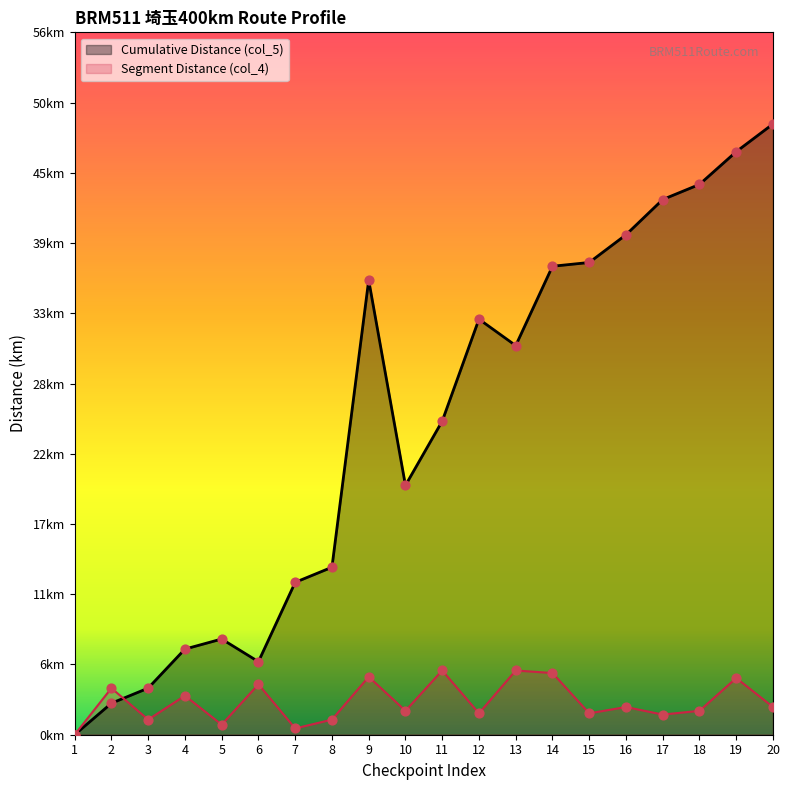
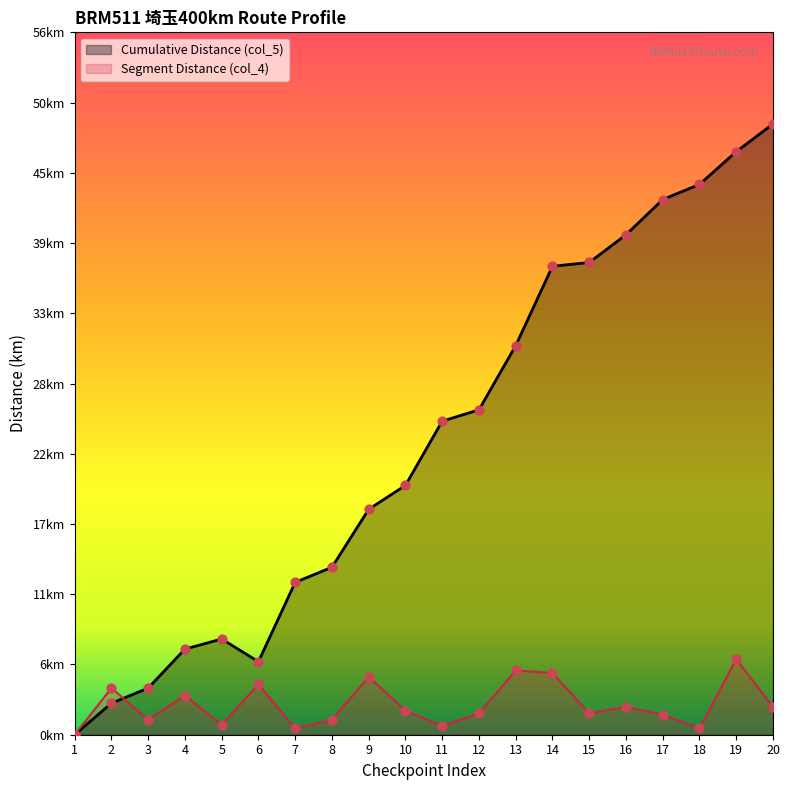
Cumulative Distance (col_5), 9: 36.1km -> 17.9km
Segment Distance (col_4), 11: 5.1km -> 0.7km
Cumulative Distance (col_5), 12: 33.0km -> 25.8km
Segment Distance (col_4), 18: 1.9km -> 0.5km
Segment Distance (col_4), 19: 4.5km -> 6.0km
